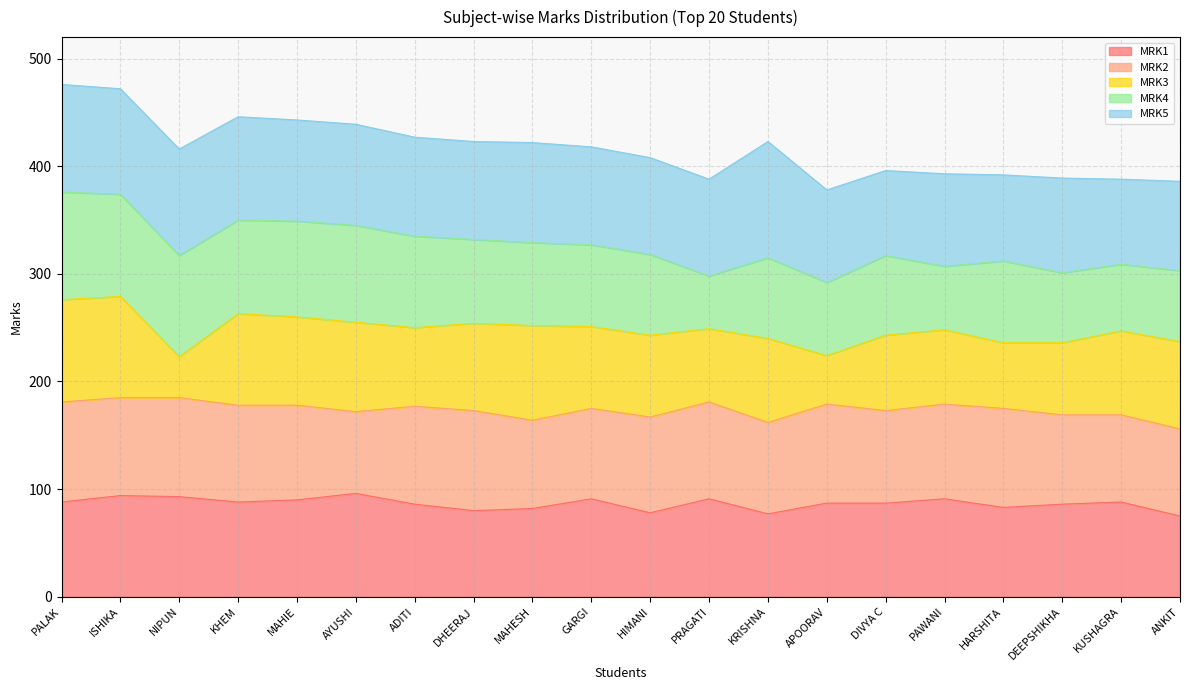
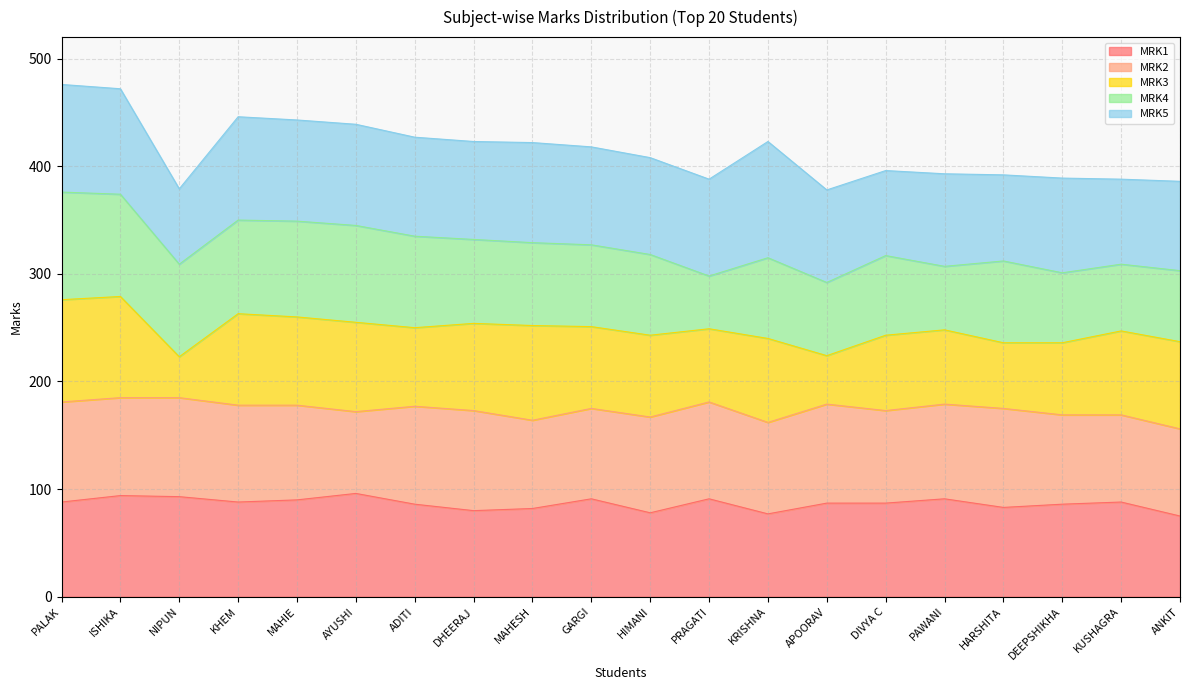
MRK4, NIPUN: 94 -> 86
MRK5, NIPUN: 99 -> 70
